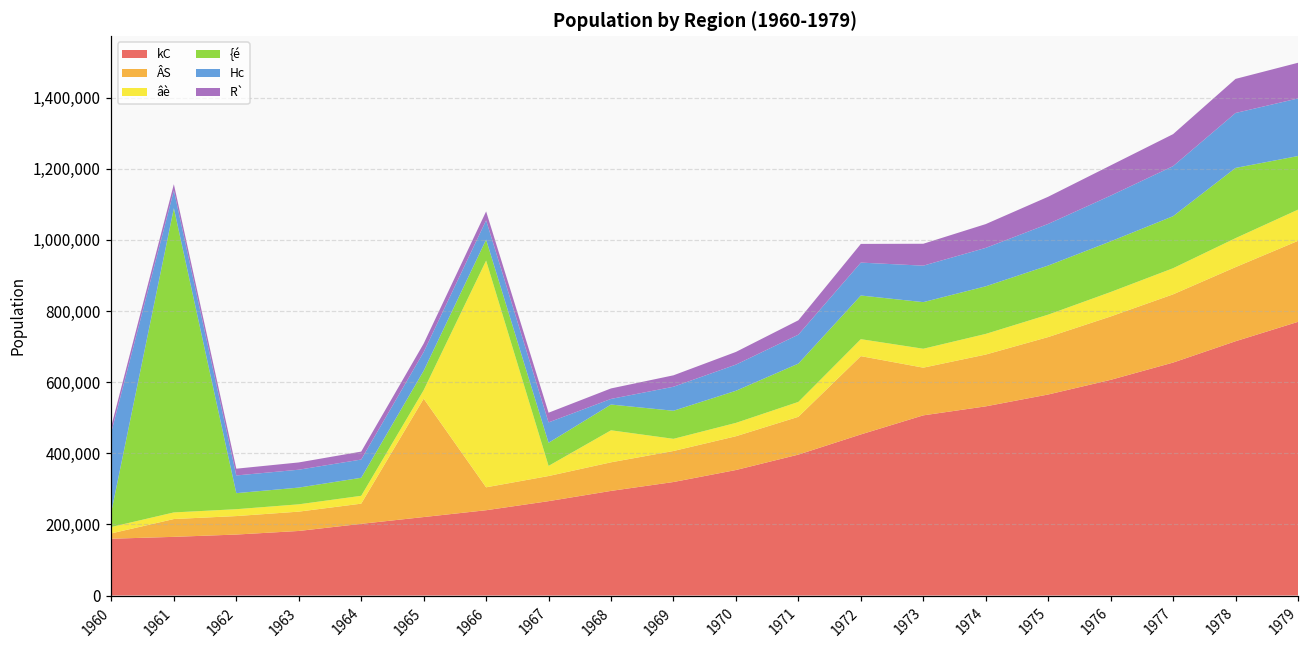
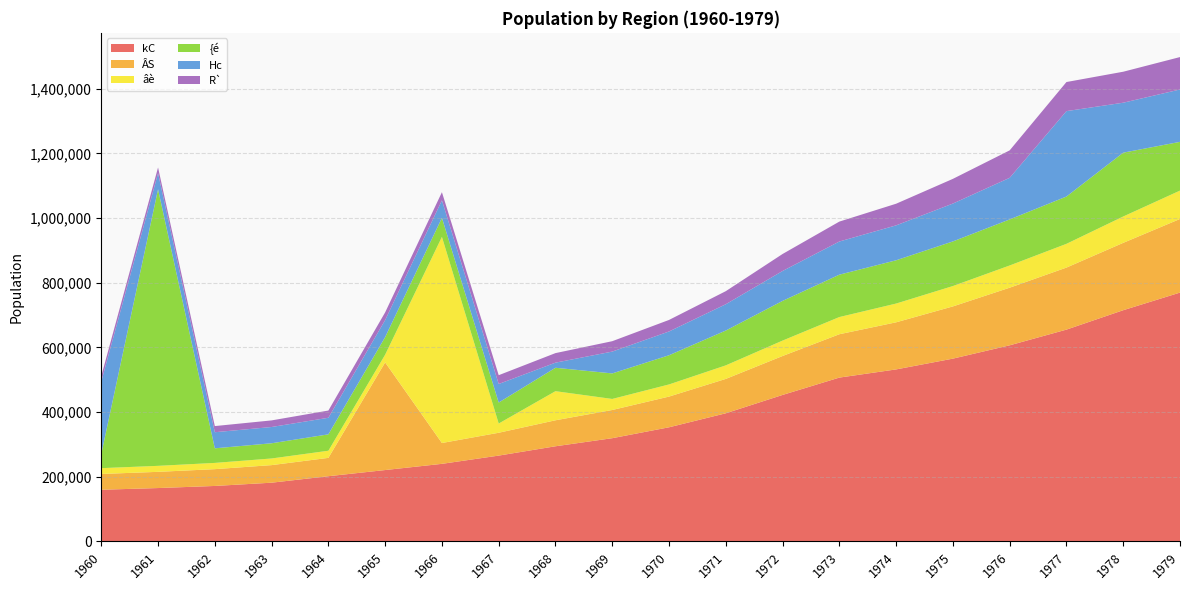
ÂS, 1960: 20,000 -> 50,000
ÂS, 1972: 220,000 -> 120,000
Hc, 1977: 140,000 -> 260,000
